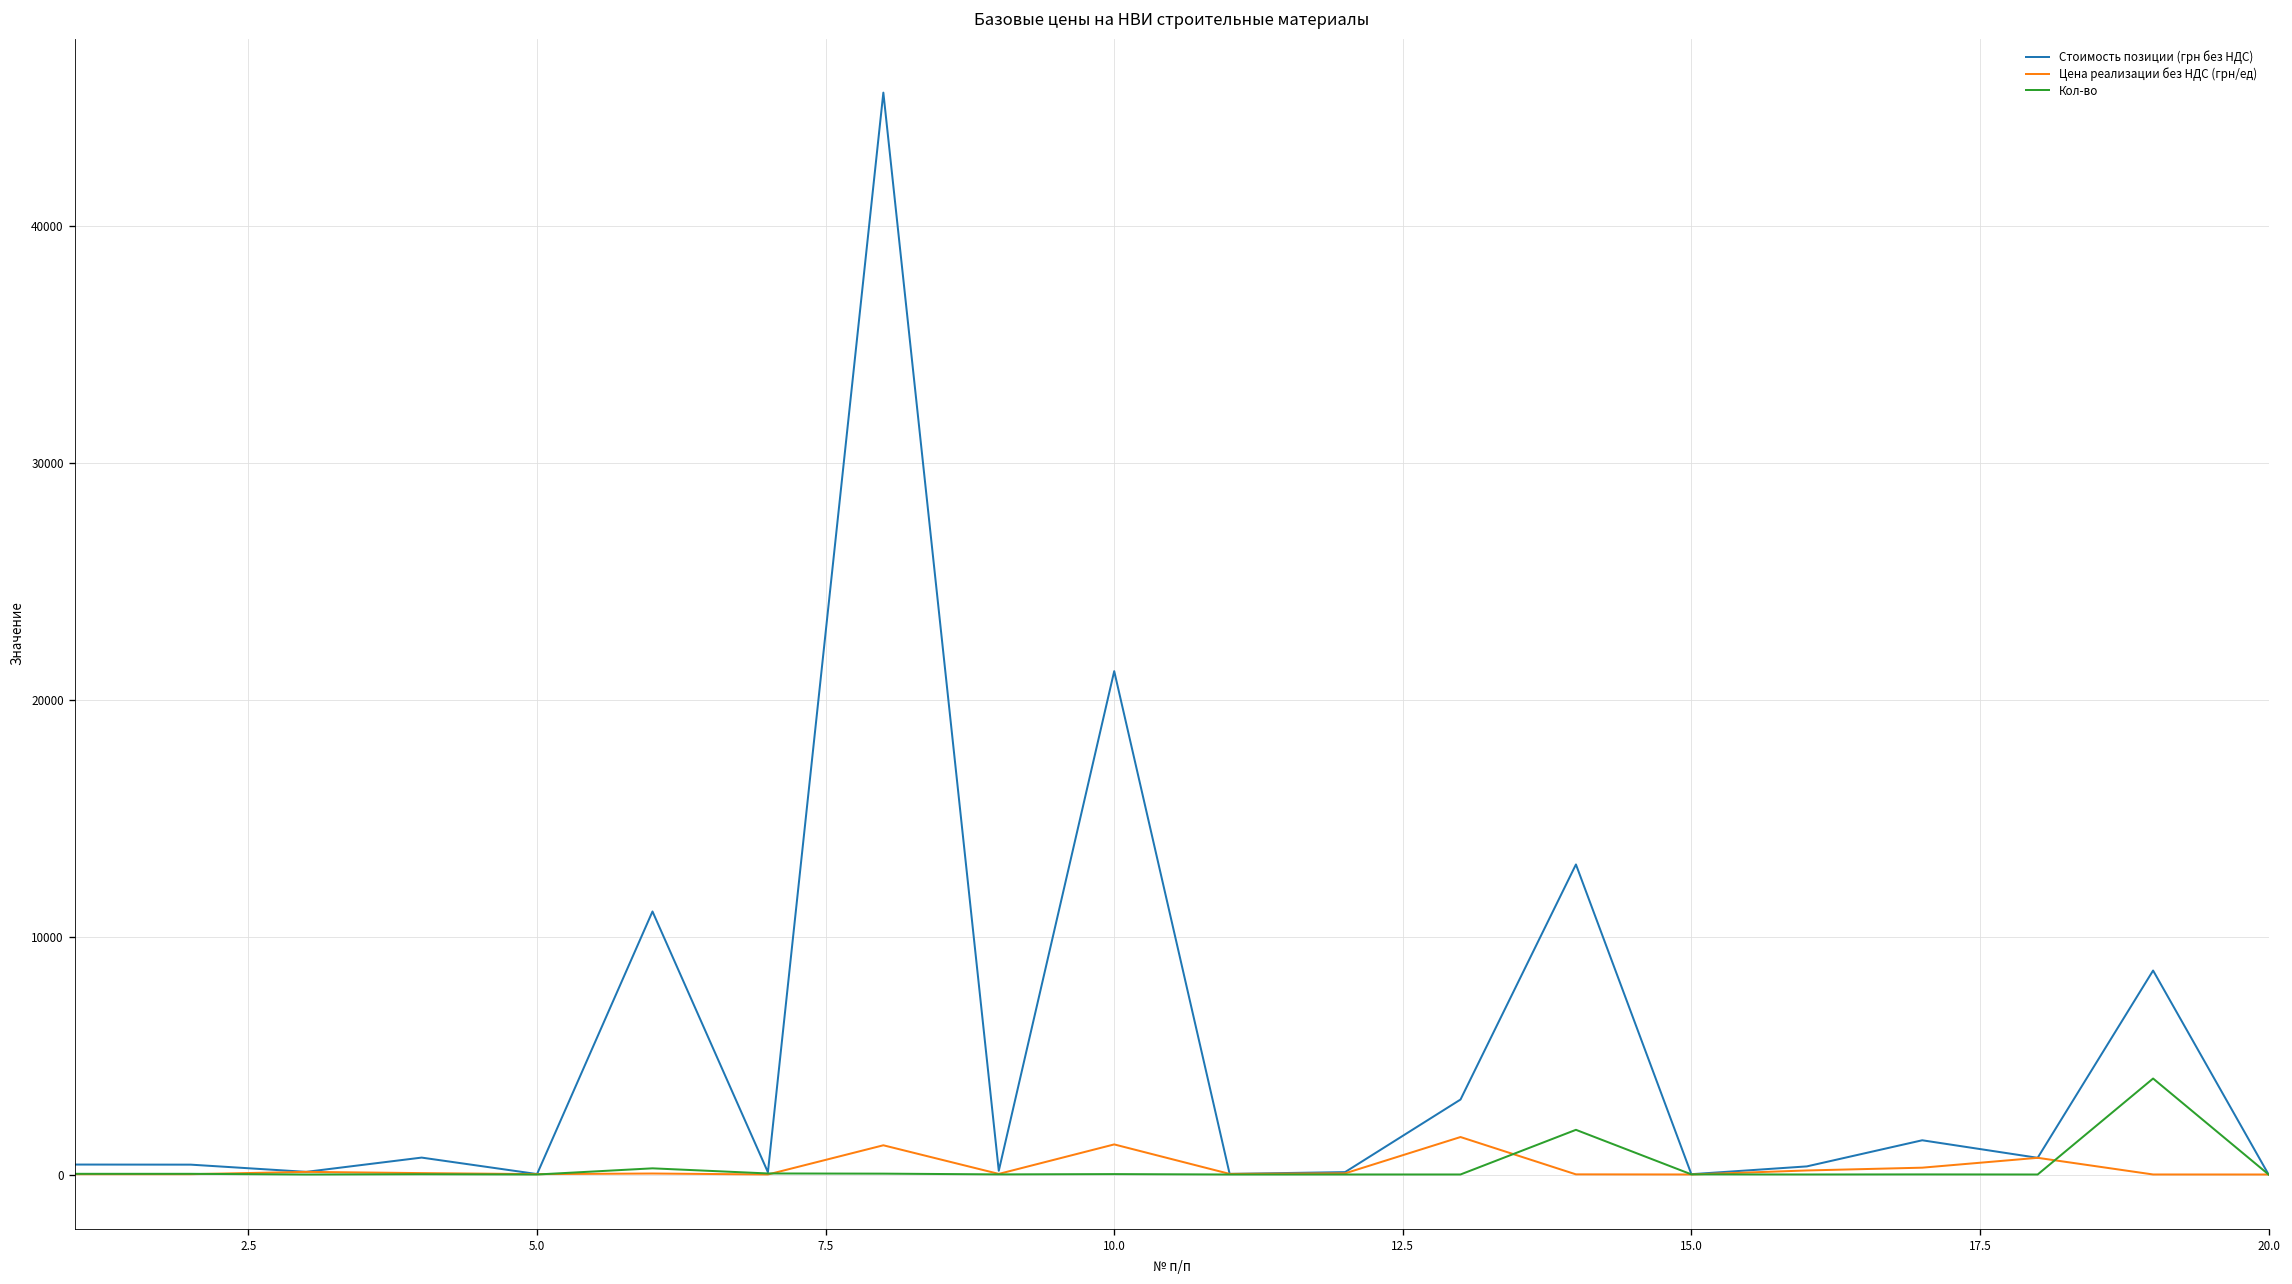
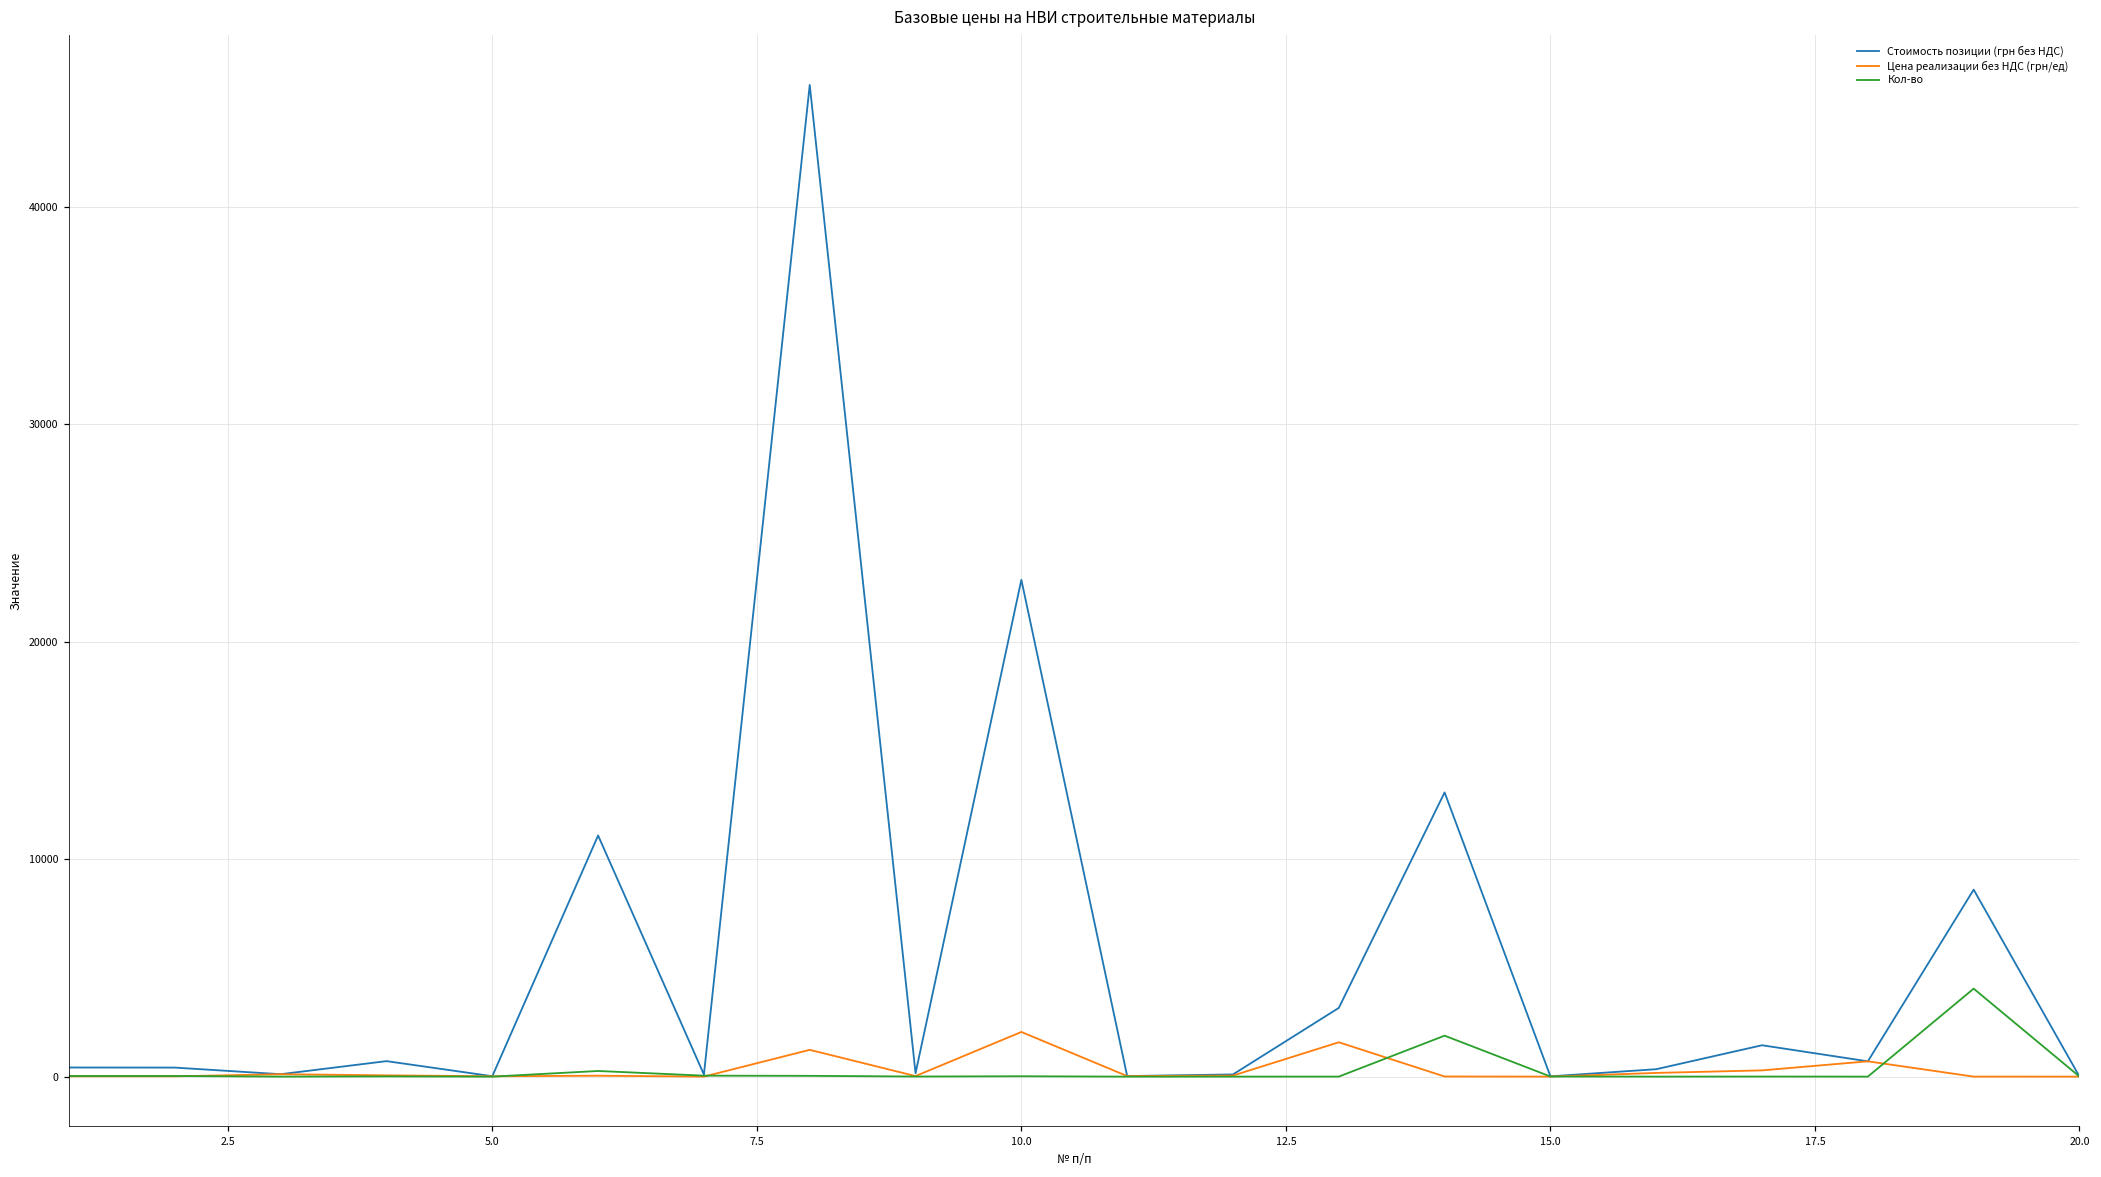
Стоимость позиции (грн без НДС), 10.0: 21200 -> 22900
Цена реализации без НДС (грн/ед), 10.0: 1300 -> 2100
